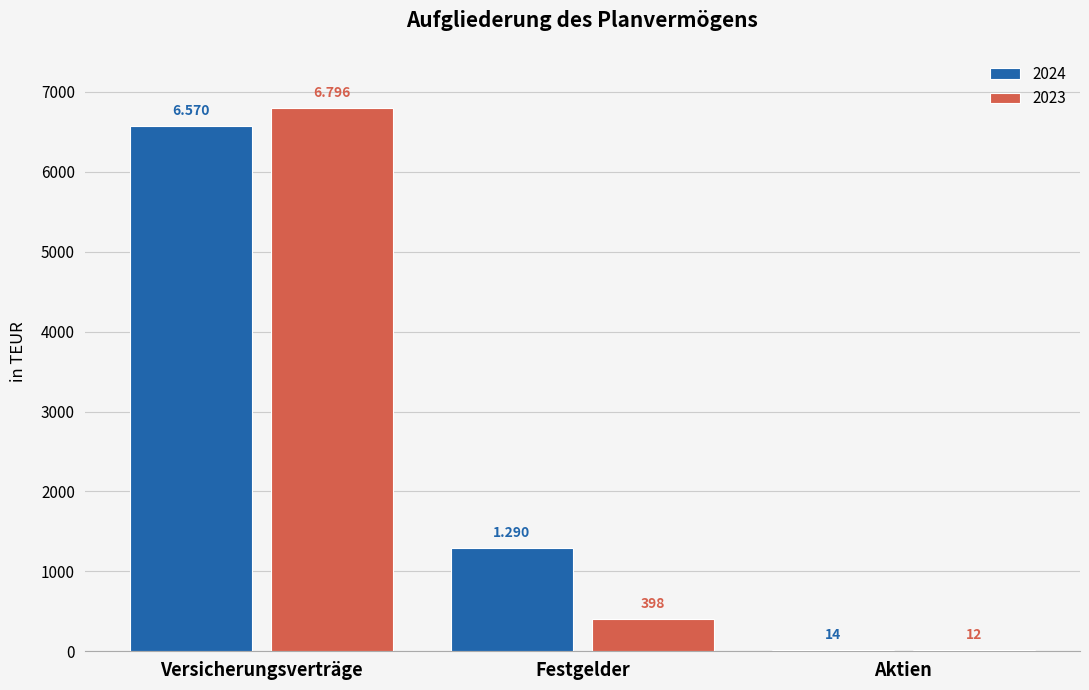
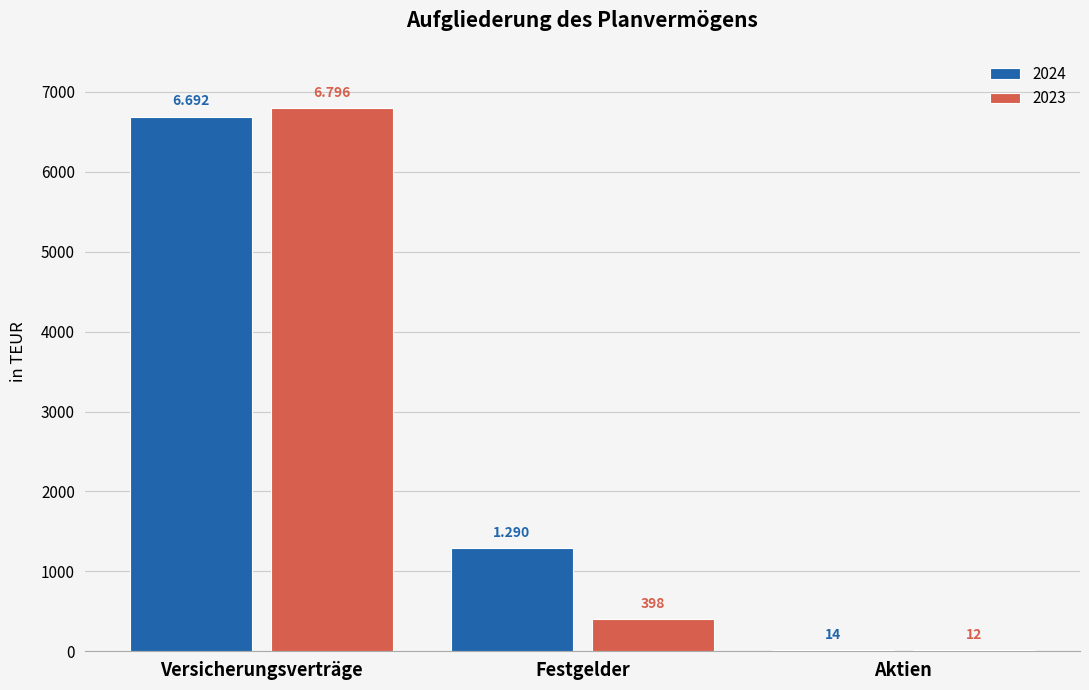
2024, Versicherungsverträge: 6.570 -> 6.692
